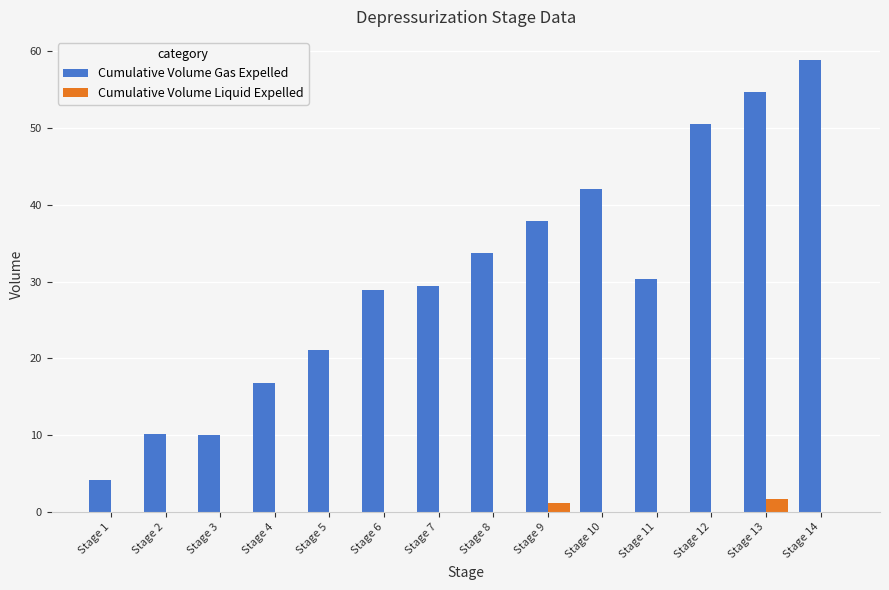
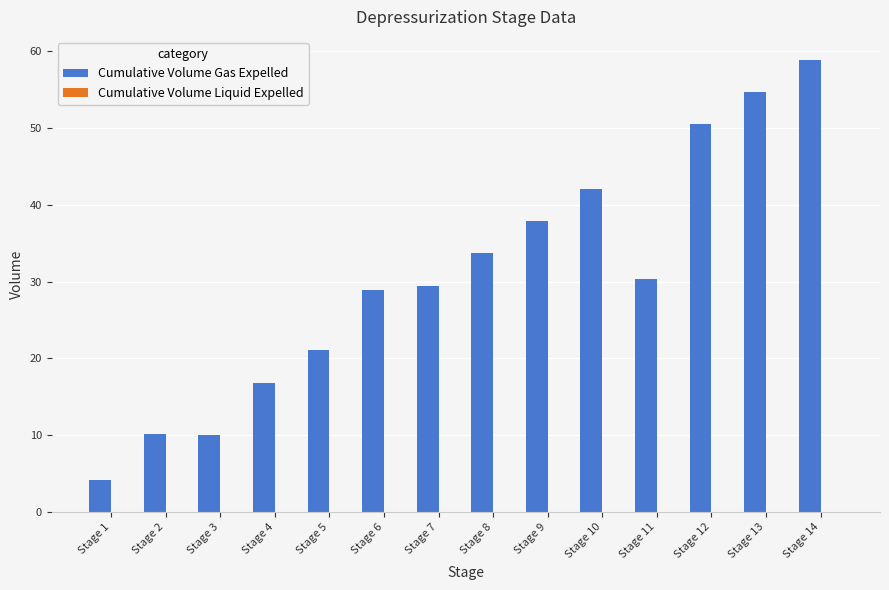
Cumulative Volume Liquid Expelled, Stage 9: 1 -> 0
Cumulative Volume Liquid Expelled, Stage 13: 2 -> 0
